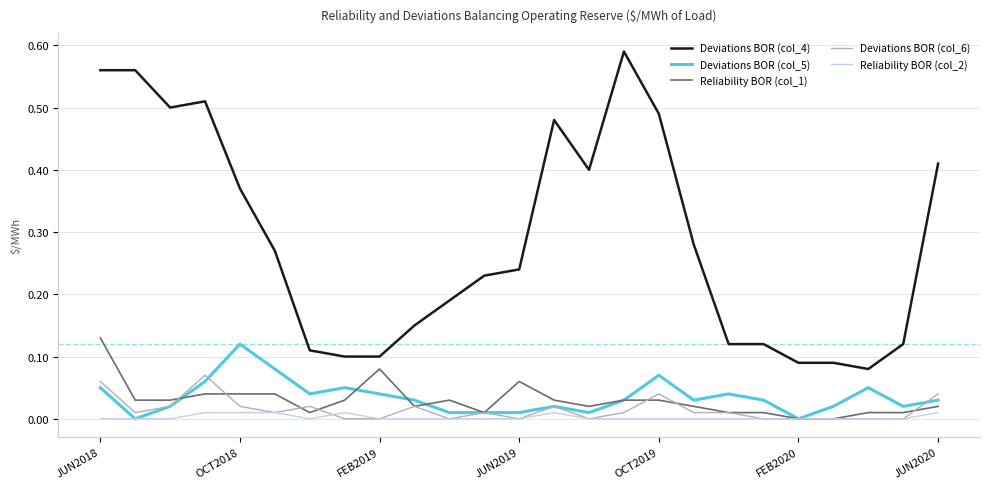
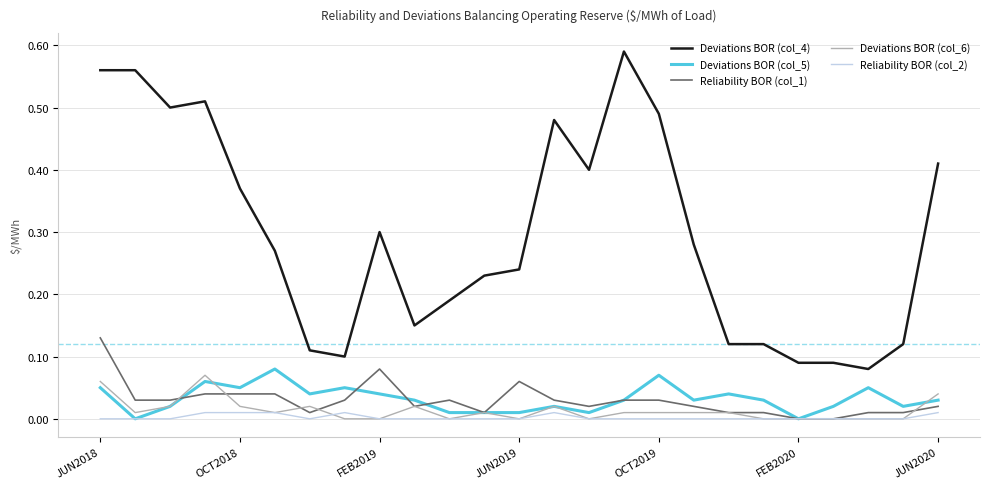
Deviations BOR (col_5), OCT2018: 0.12 -> 0.05
Deviations BOR (col_4), FEB2019: 0.1 -> 0.3
Deviations BOR (col_6), OCT2019: 0.04 -> 0.01
